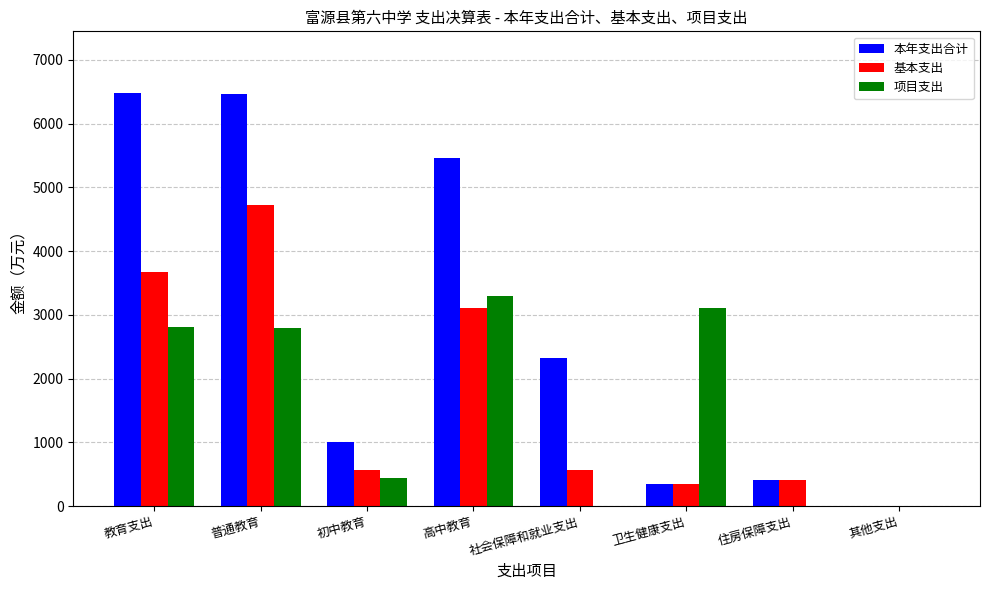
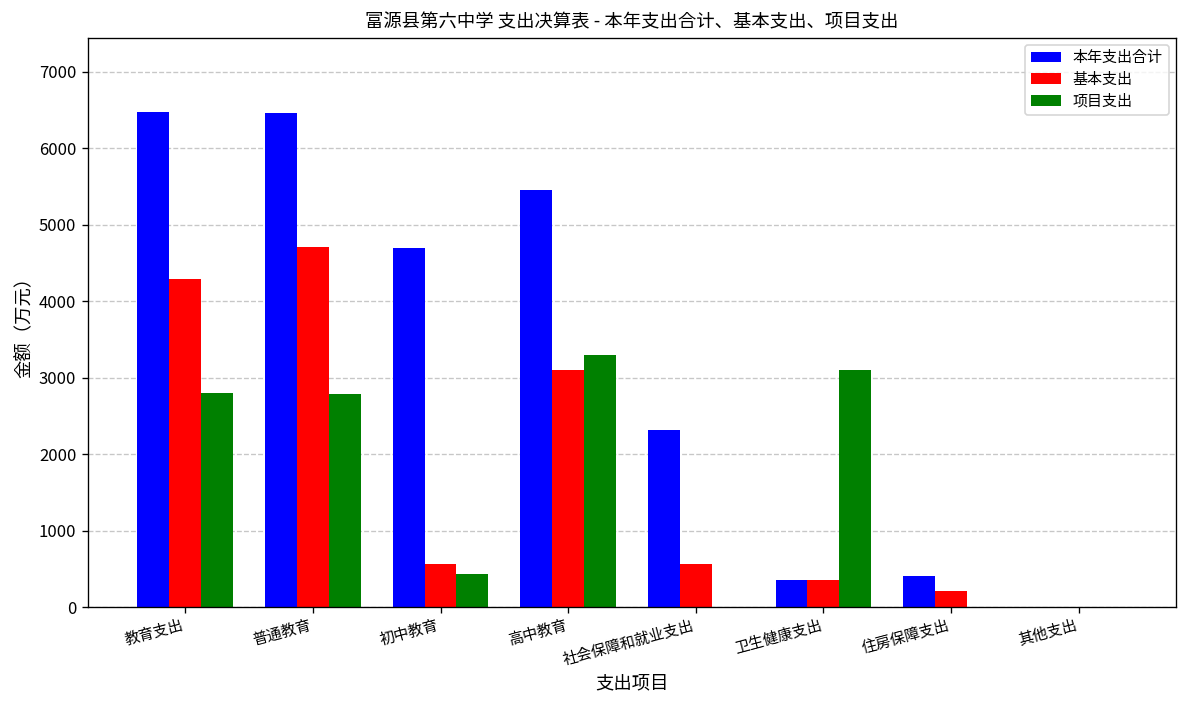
基本支出, 教育支出: 3700 -> 4300
本年支出合计, 初中教育: 1000 -> 4700
基本支出, 住房保障支出: 400 -> 200
